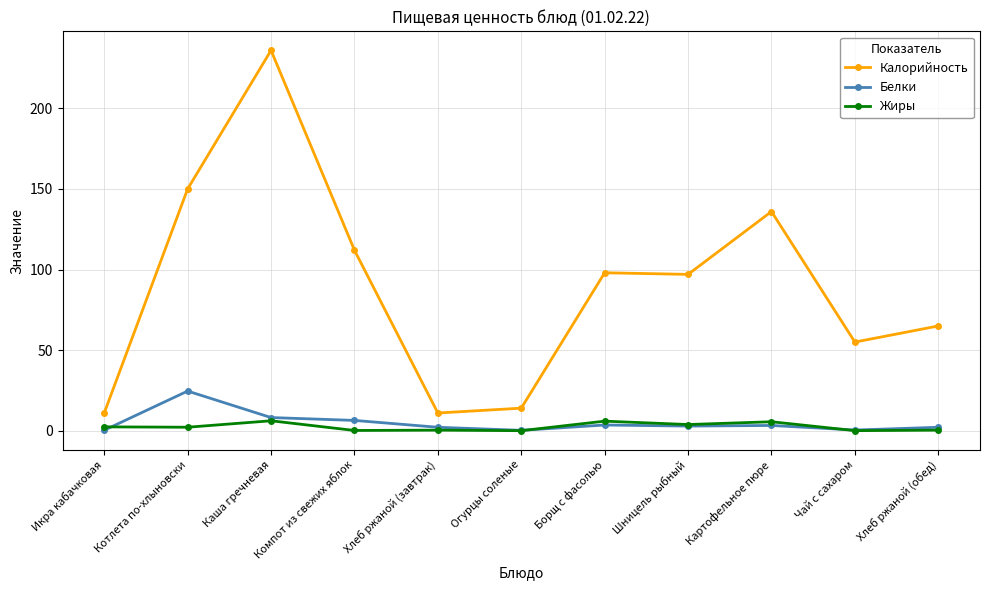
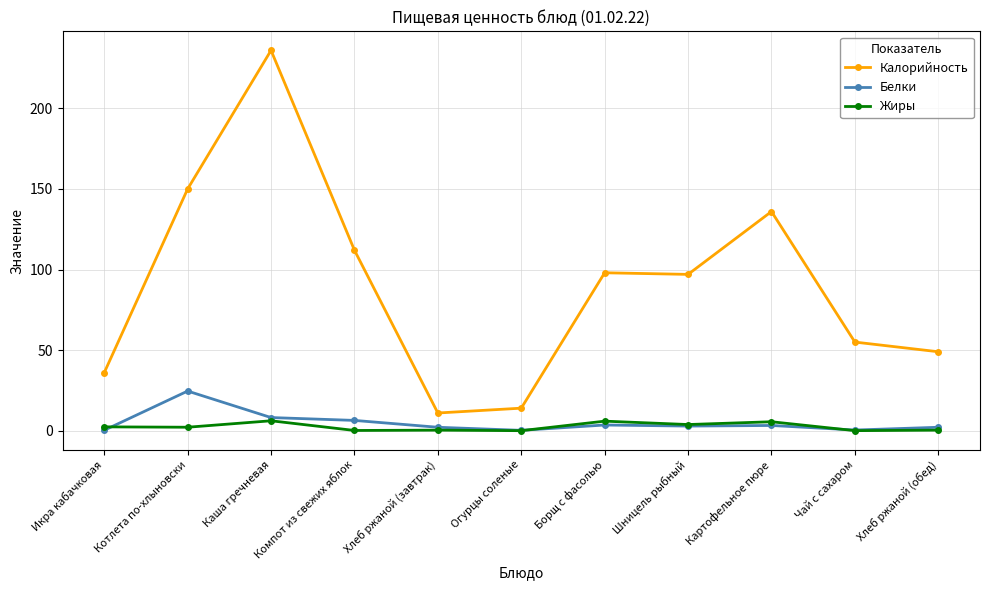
Калорийность, Икра кабачковая: 11 -> 36
Калорийность, Хлеб ржаной (обед): 65 -> 49
